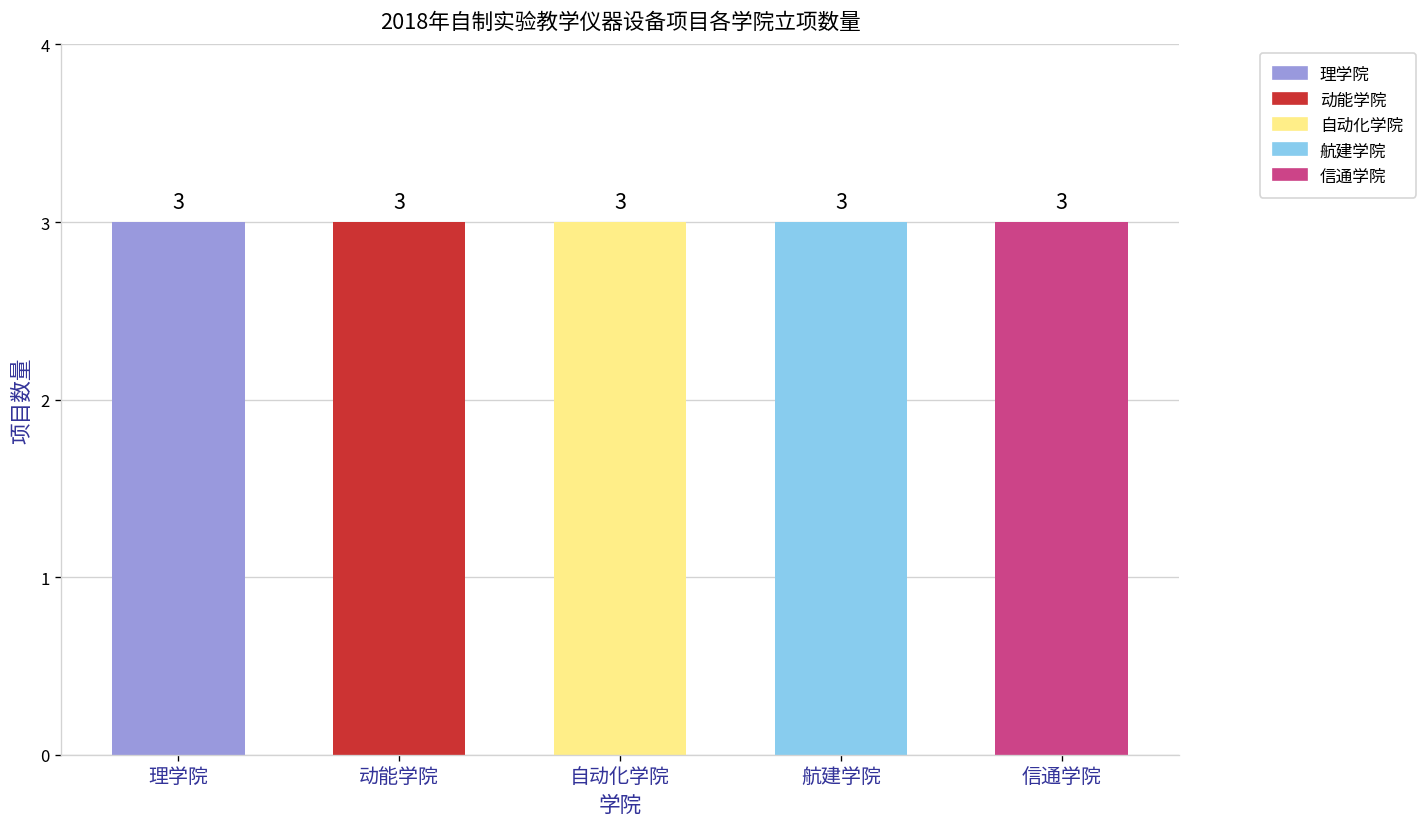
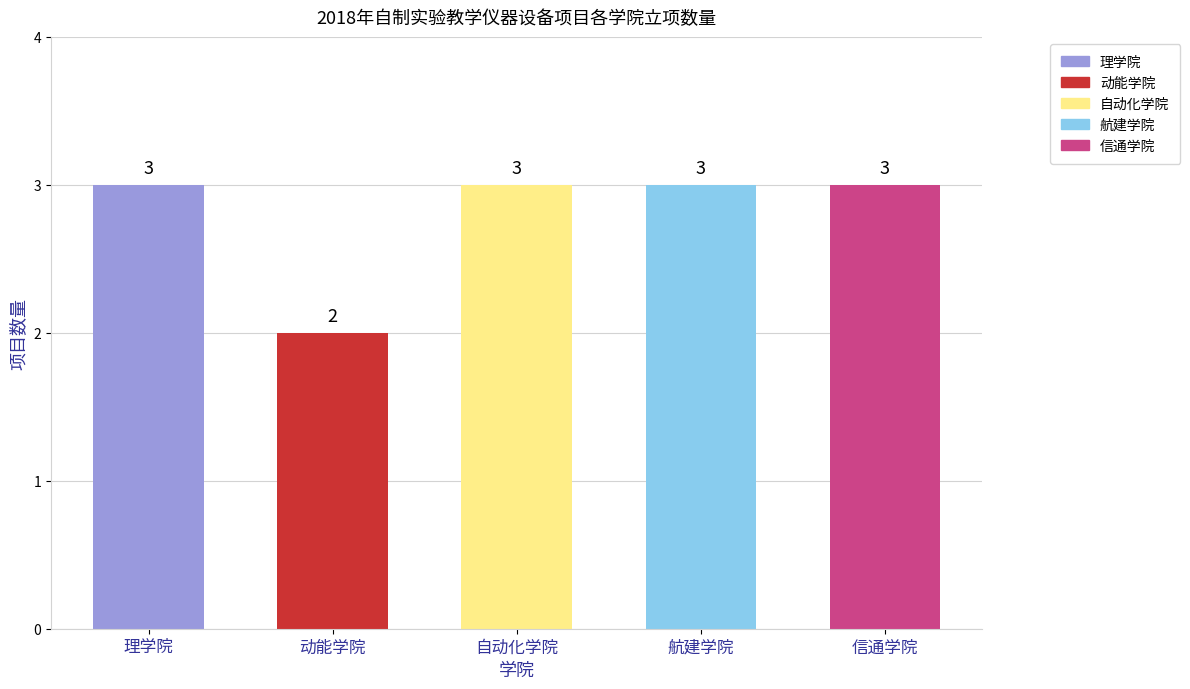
动能学院: 3 -> 2
